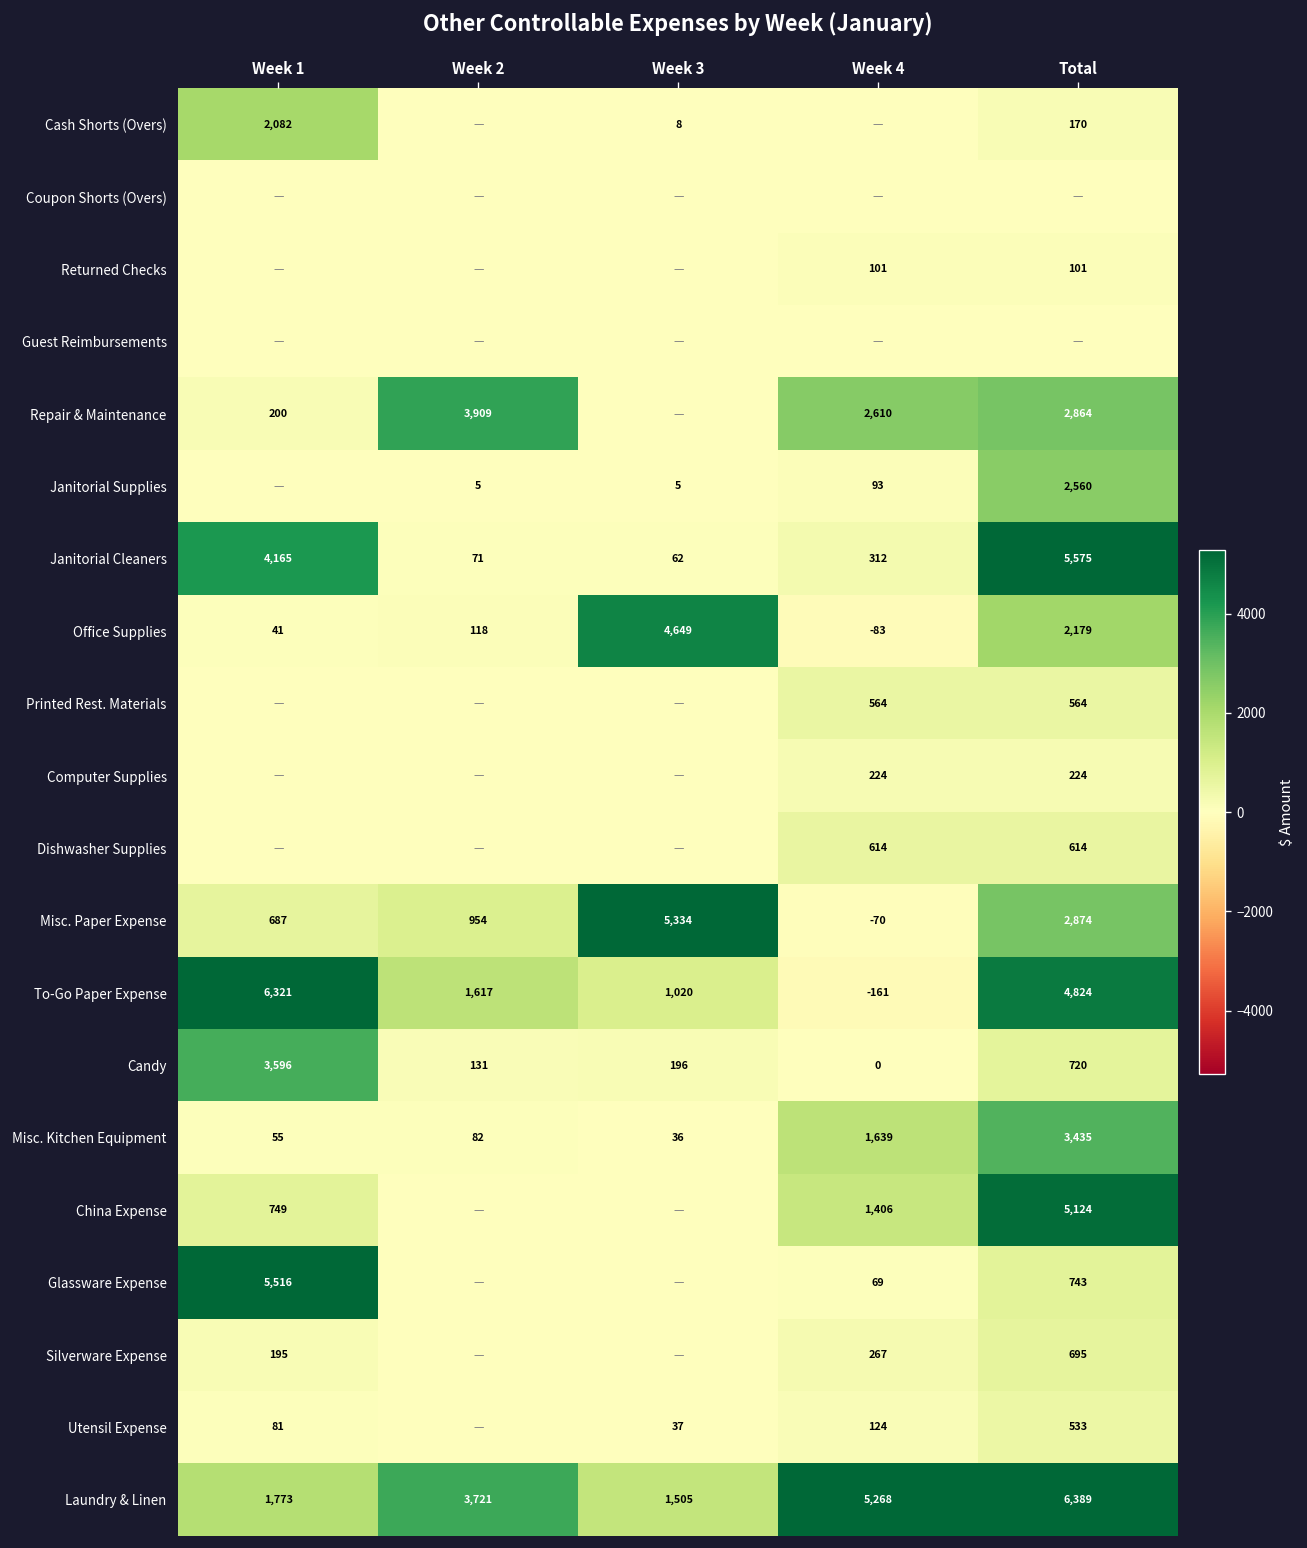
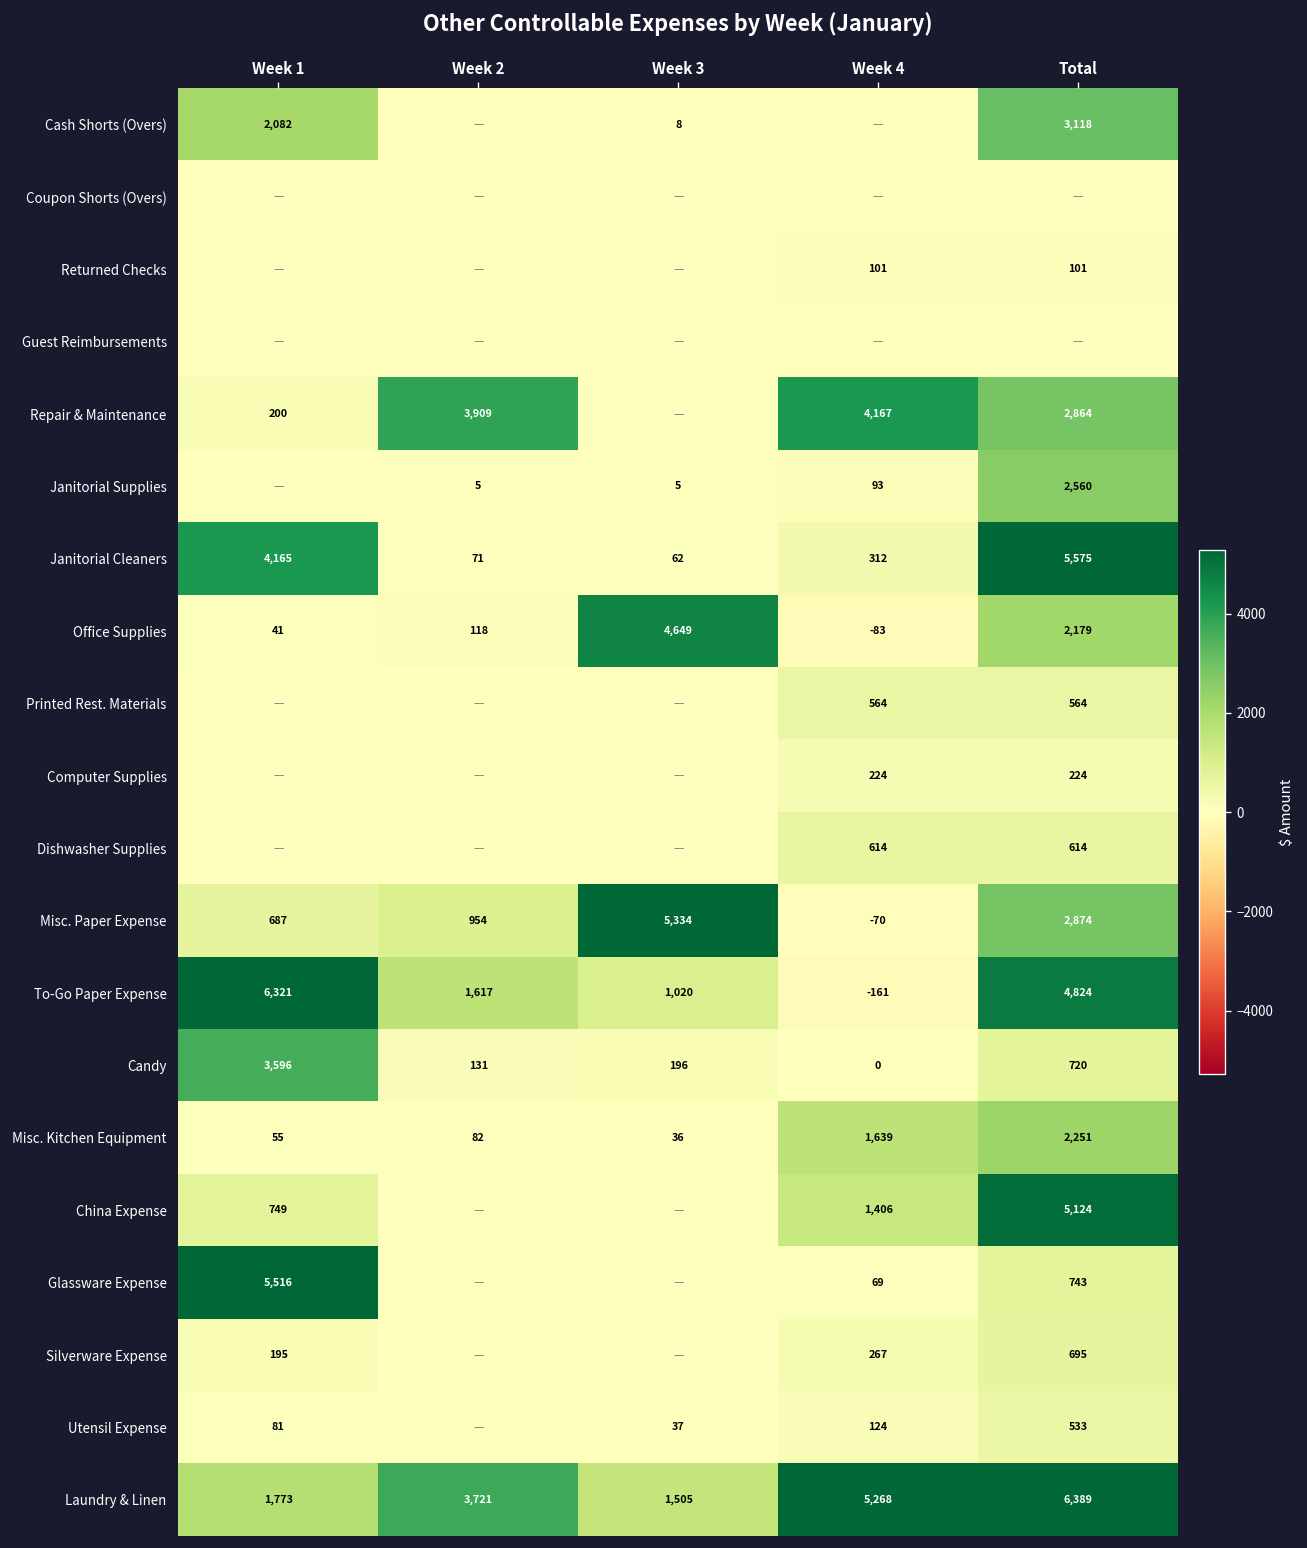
Cash Shorts (Overs), Total: 170 -> 3,118
Repair & Maintenance, Week 4: 2,610 -> 4,167
Misc. Kitchen Equipment, Total: 3,435 -> 2,251
